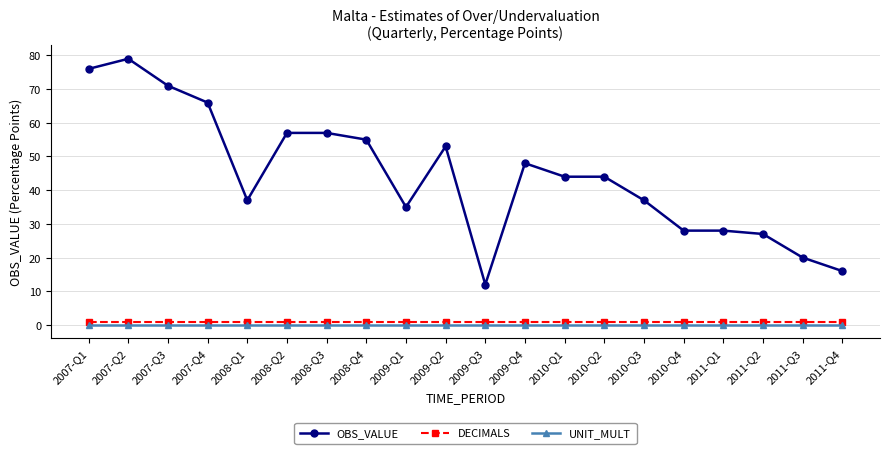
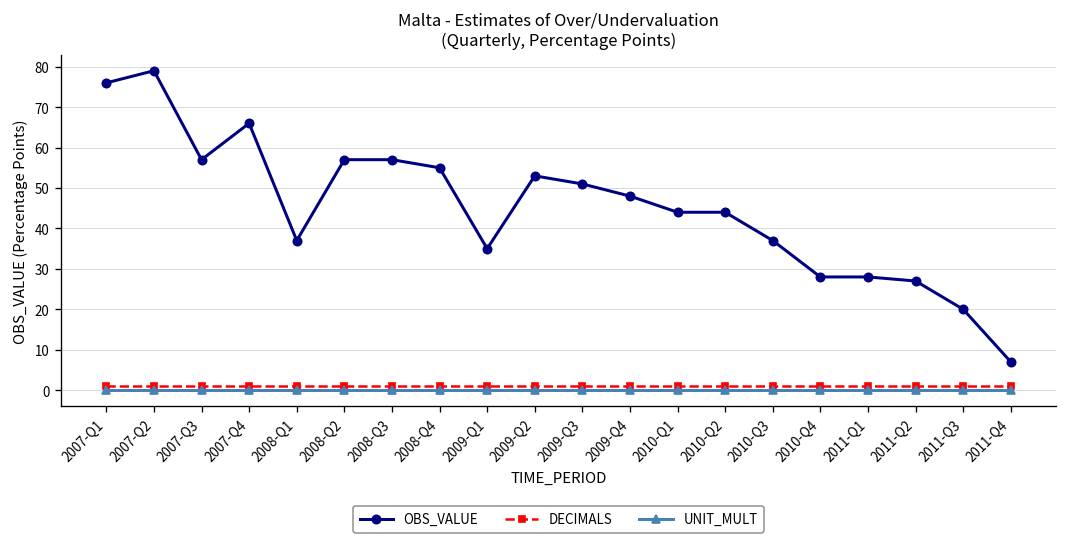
OBS_VALUE, 2007-Q3: 71 -> 57
OBS_VALUE, 2009-Q3: 12 -> 51
OBS_VALUE, 2011-Q4: 16 -> 7
